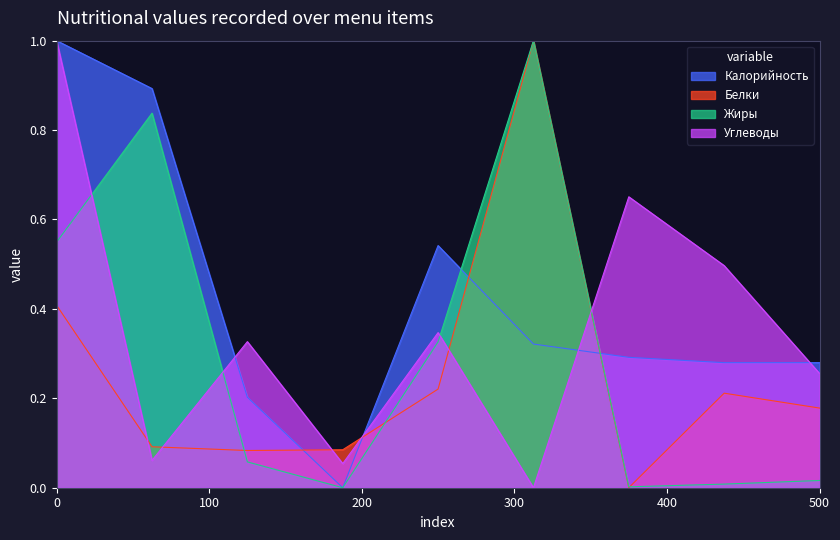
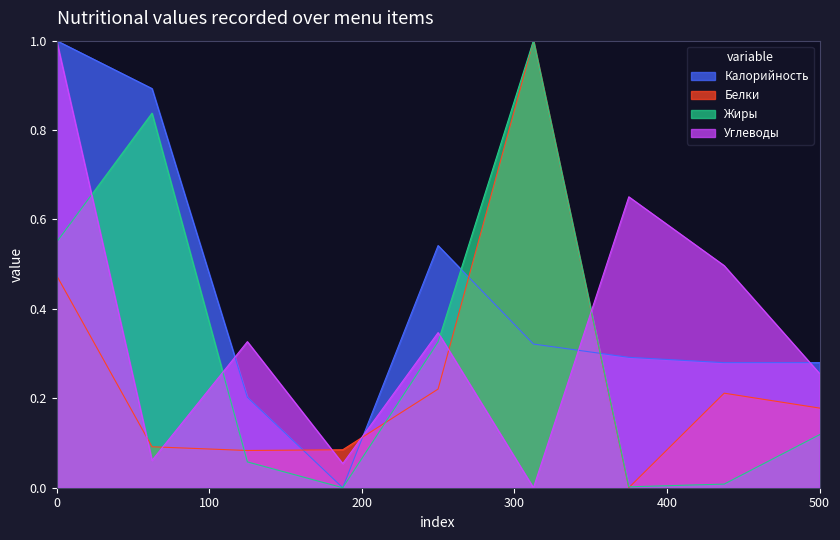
Белки, 0: 0.41 -> 0.47
Жиры, 500: 0.02 -> 0.12
